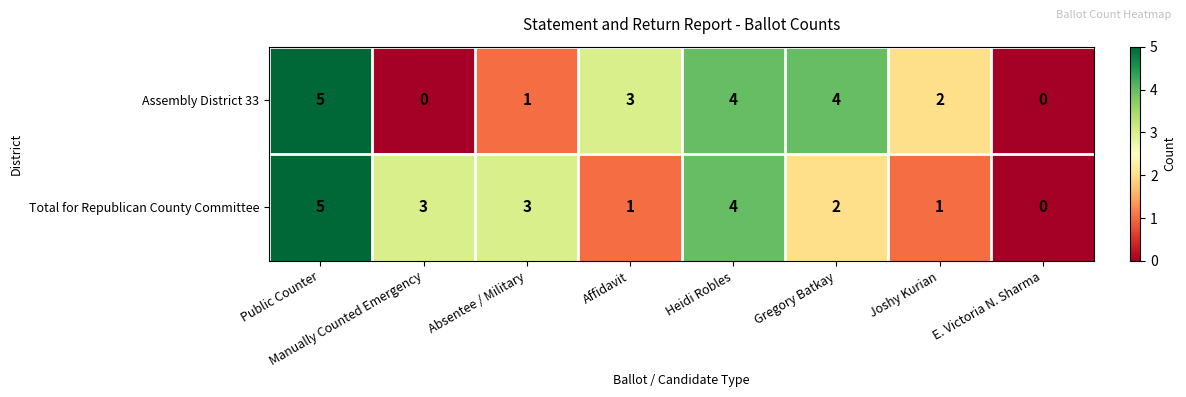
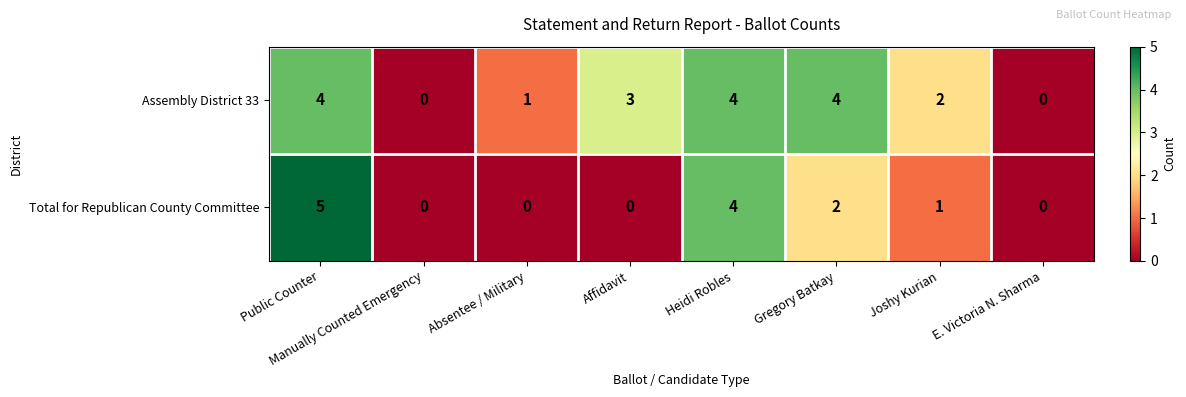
Assembly District 33, Public Counter: 5 -> 4
Total for Republican County Committee, Manually Counted Emergency: 3 -> 0
Total for Republican County Committee, Absentee / Military: 3 -> 0
Total for Republican County Committee, Affidavit: 1 -> 0
